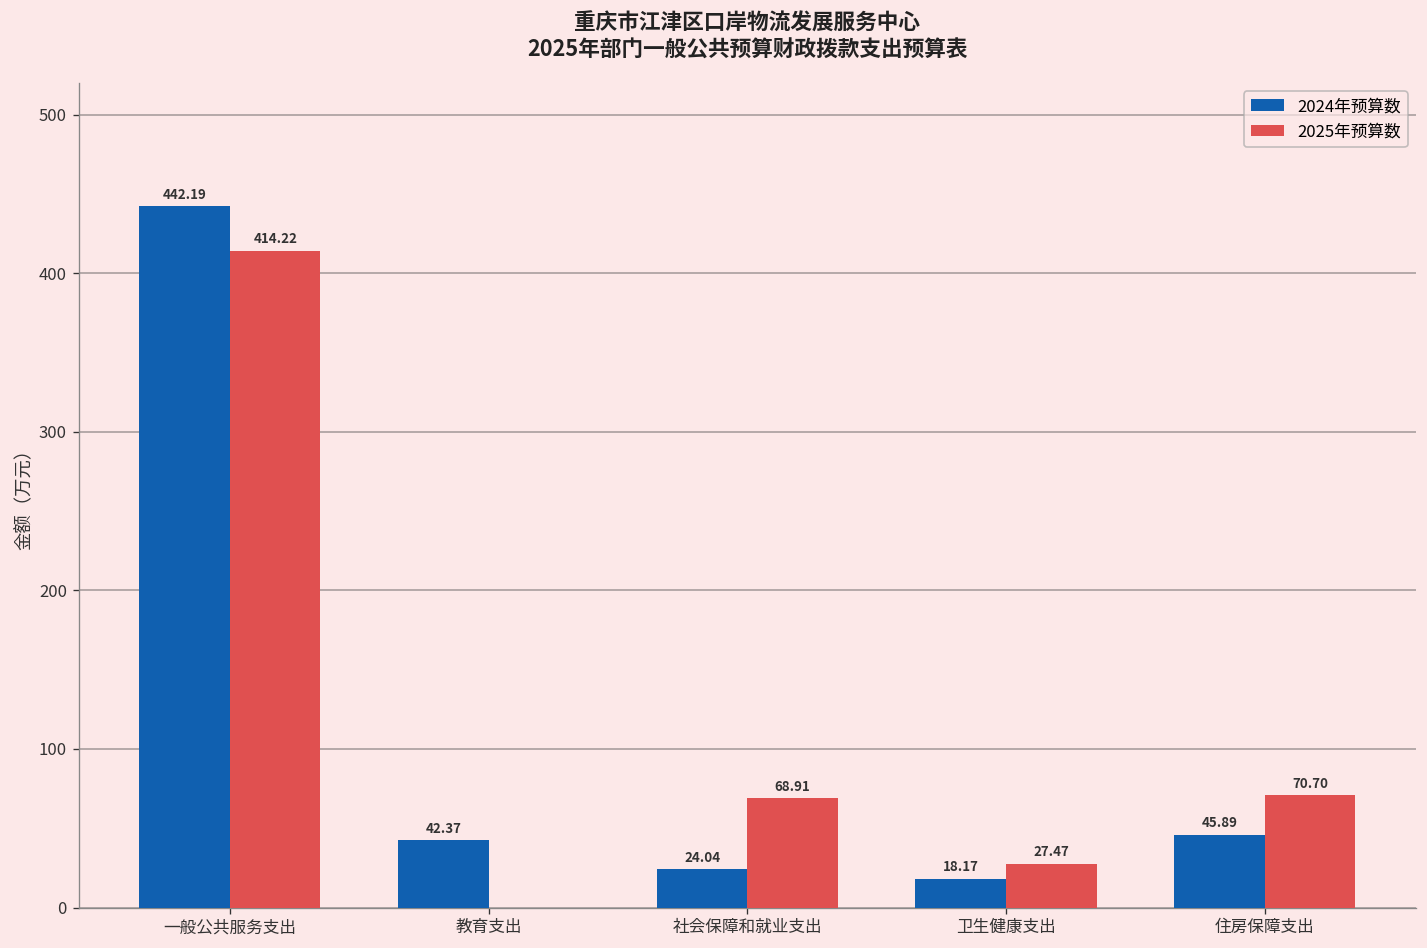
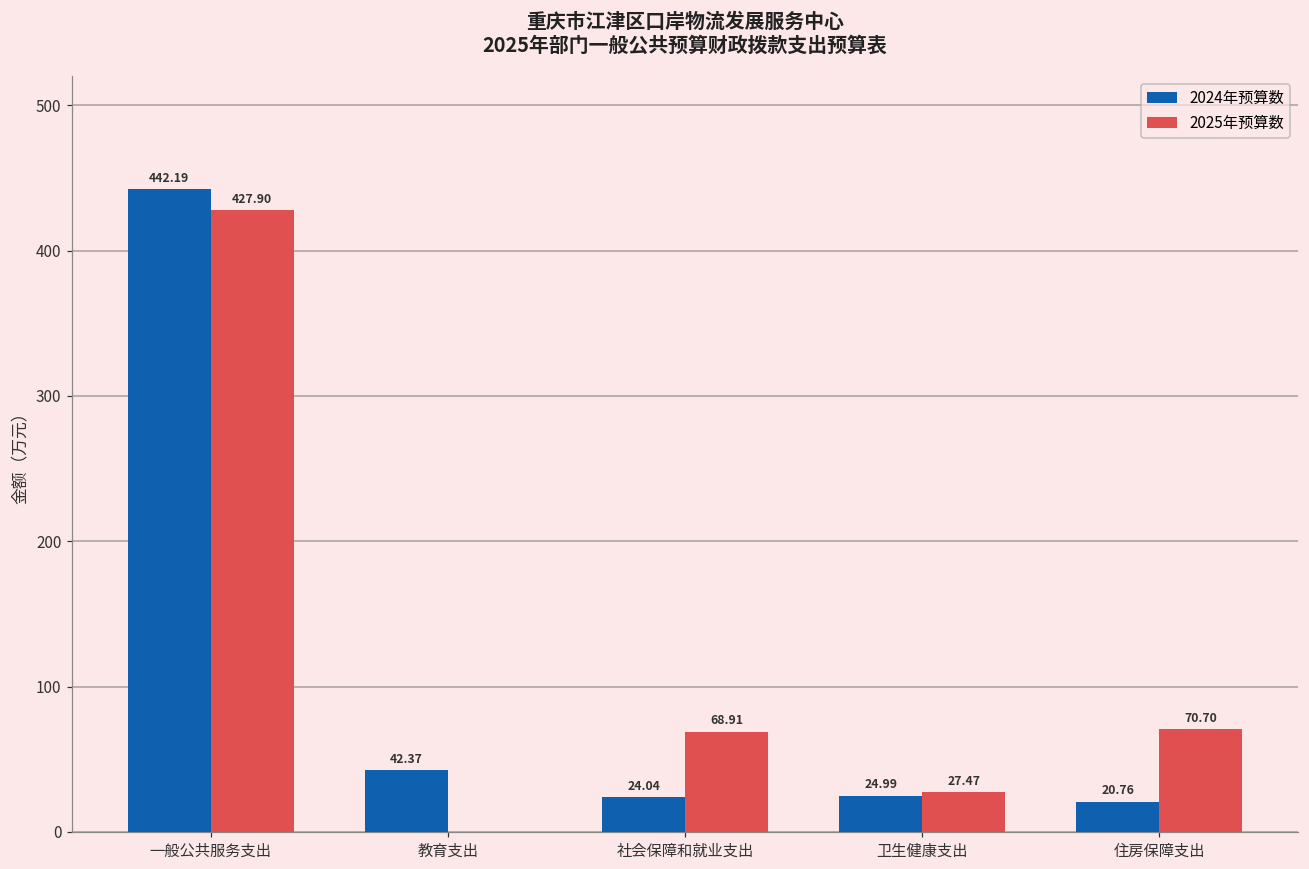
2025年预算数, 一般公共服务支出: 414.22 -> 427.90
2024年预算数, 卫生健康支出: 18.17 -> 24.99
2024年预算数, 住房保障支出: 45.89 -> 20.76
